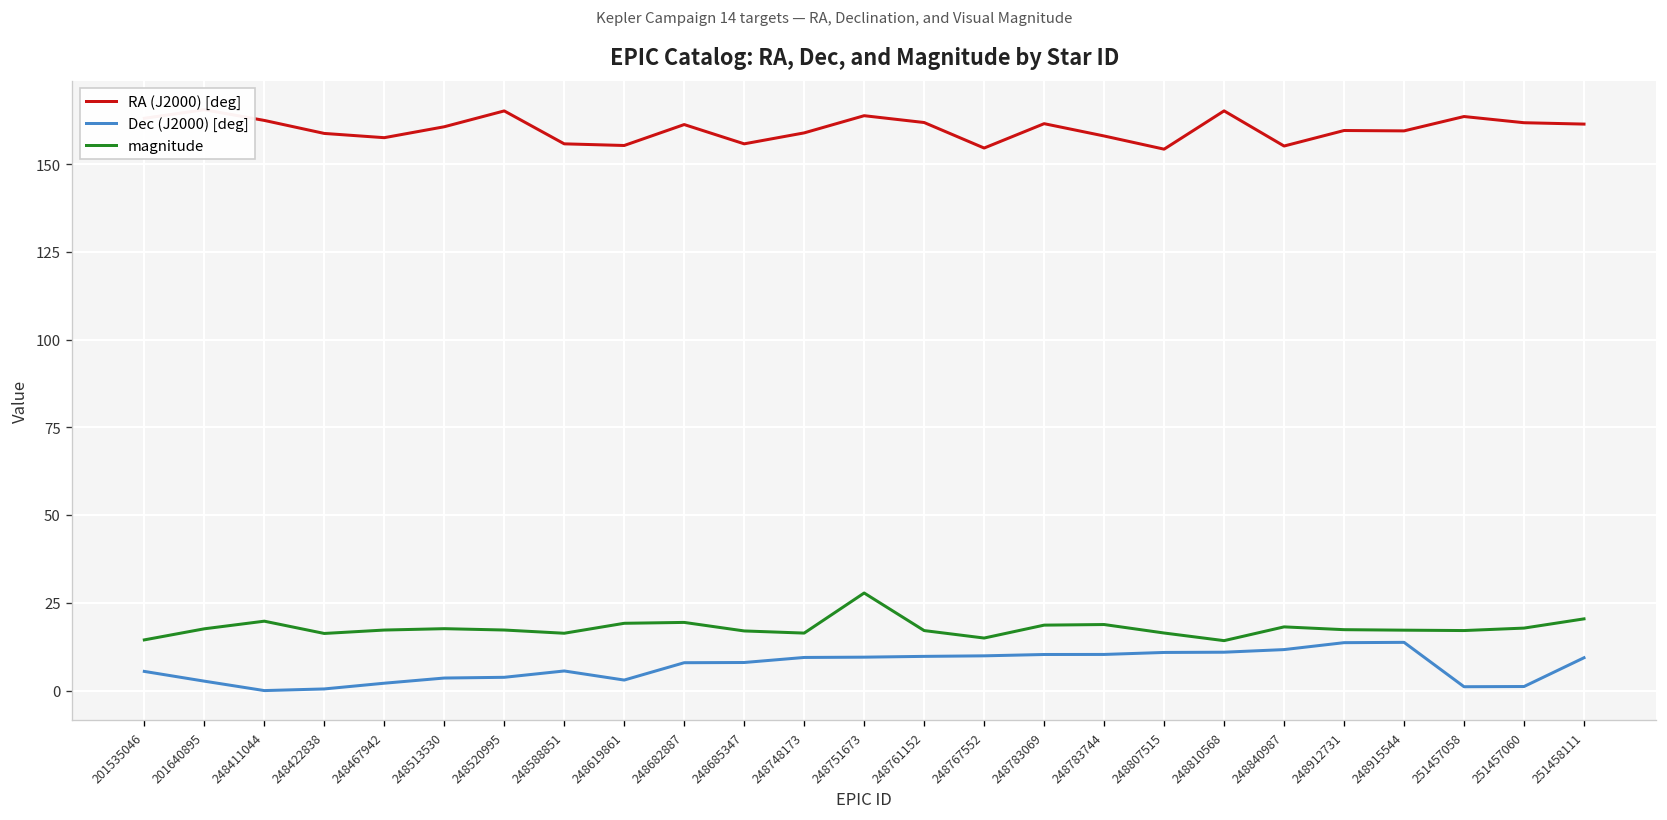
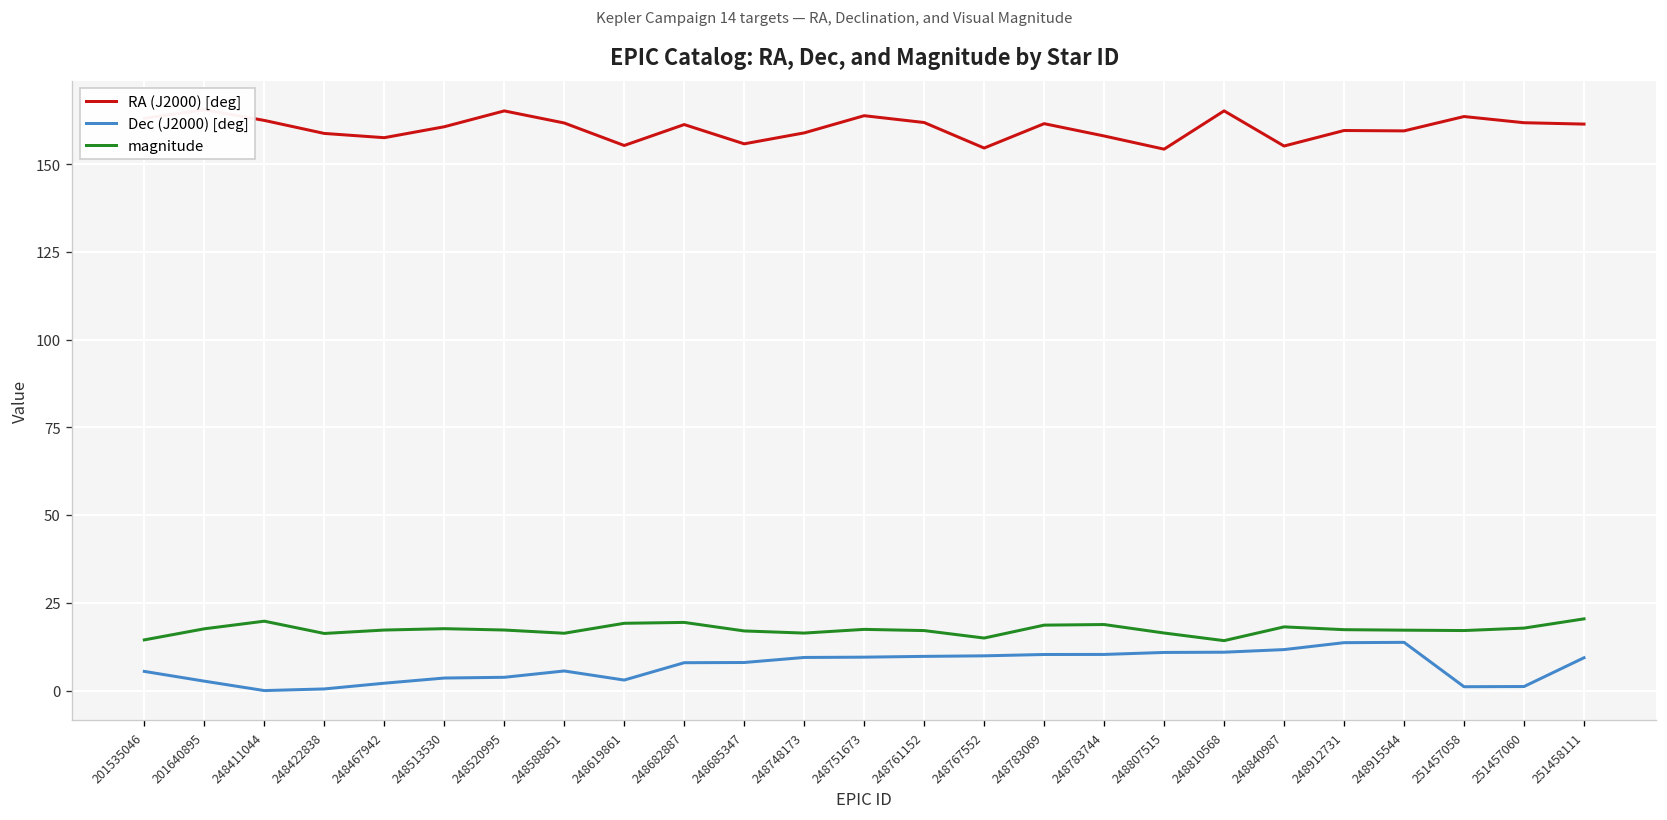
RA (J2000) [deg], 248588851: 156 -> 162
magnitude, 248751673: 28 -> 17
